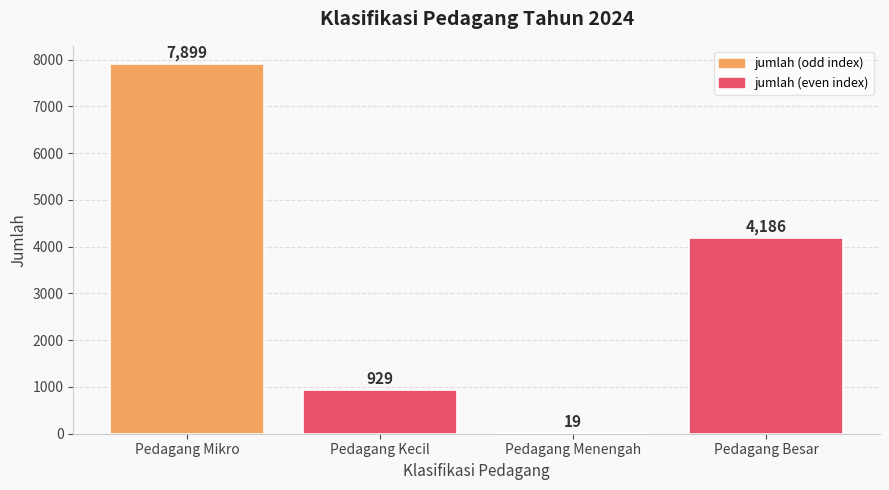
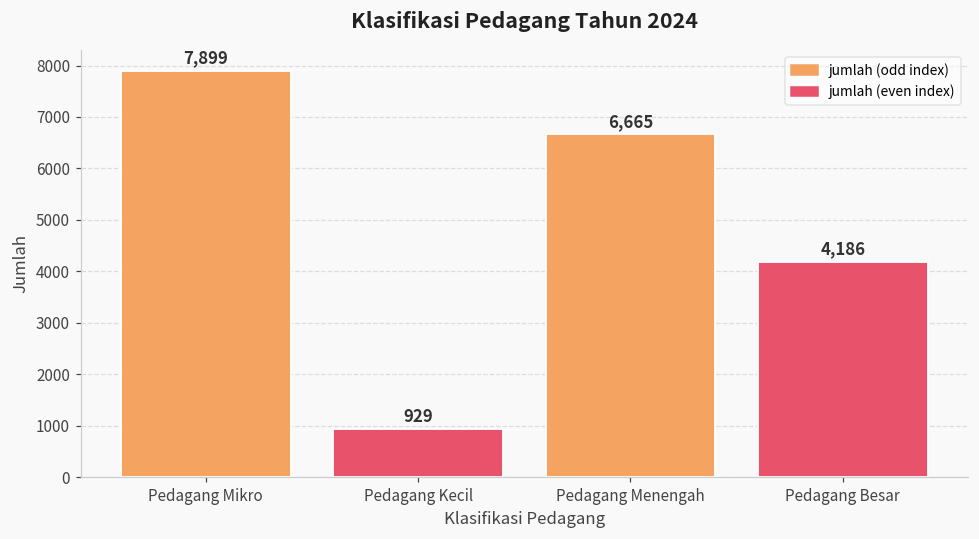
Pedagang Menengah: 19 -> 6,665
